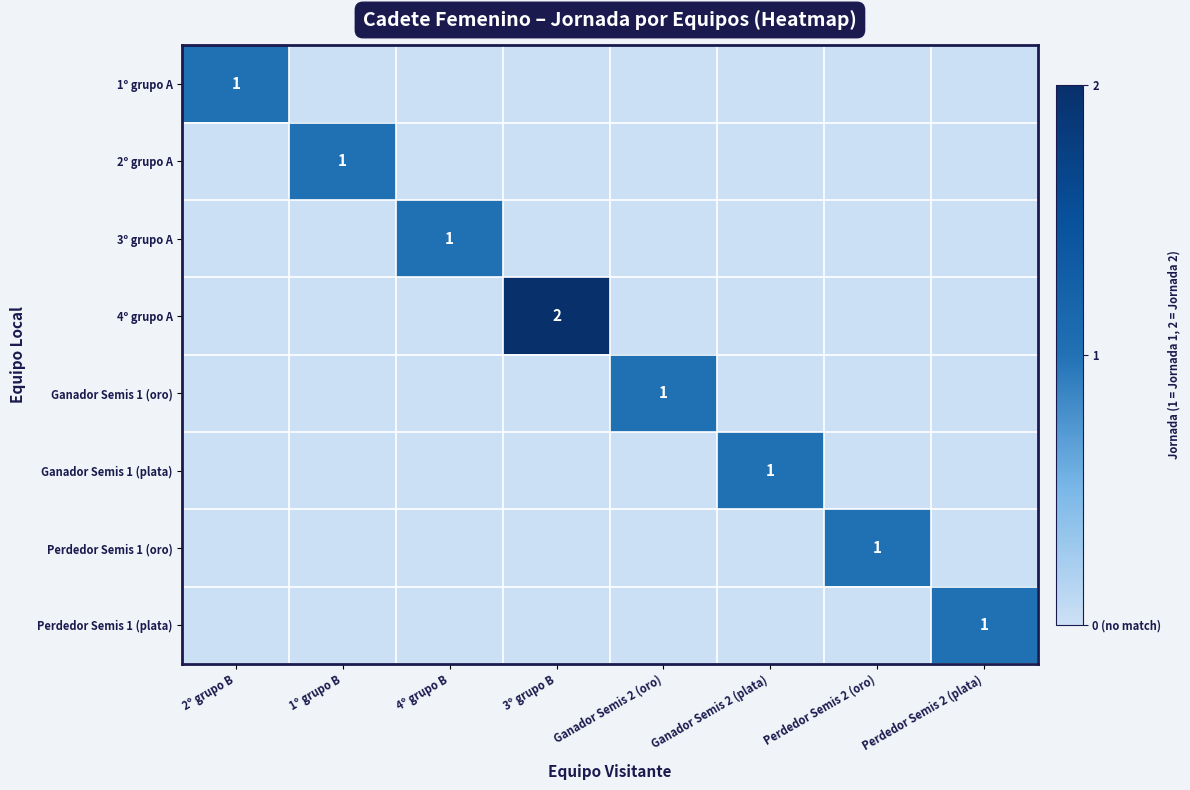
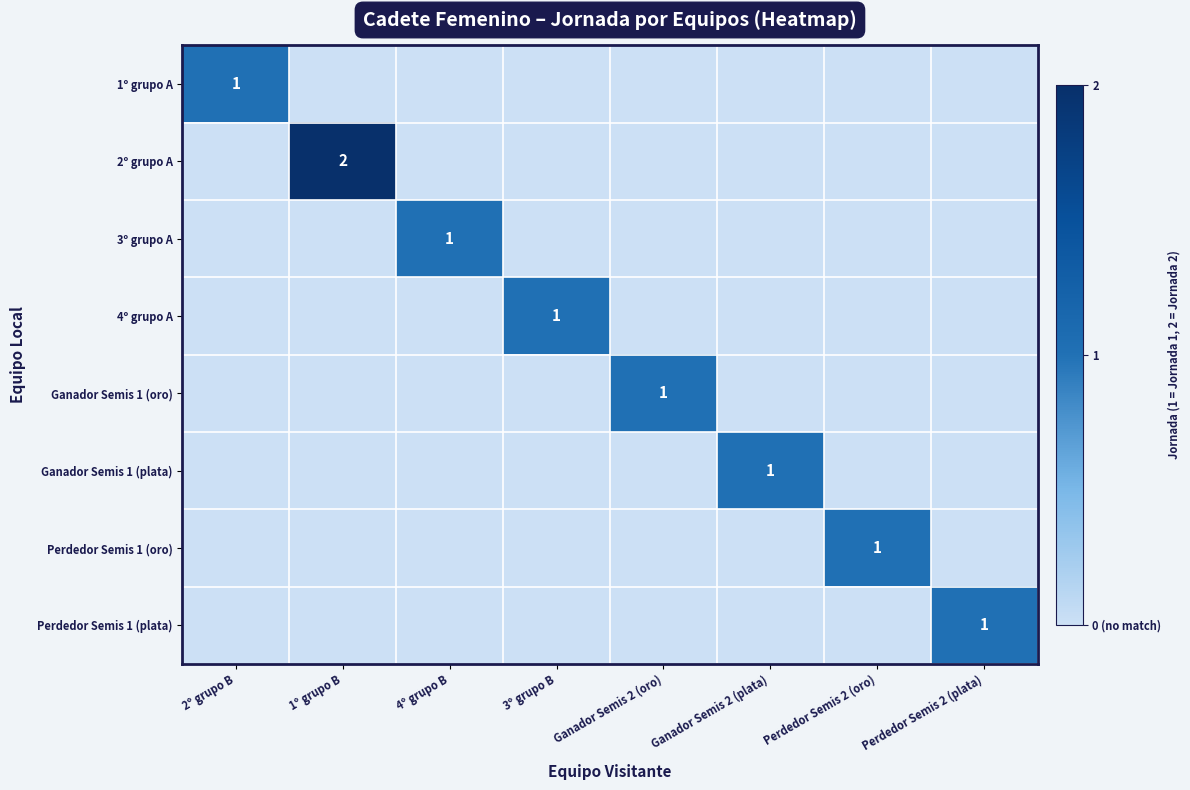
2º grupo A, 1º grupo B: 1 -> 2
4º grupo A, 3º grupo B: 2 -> 1
